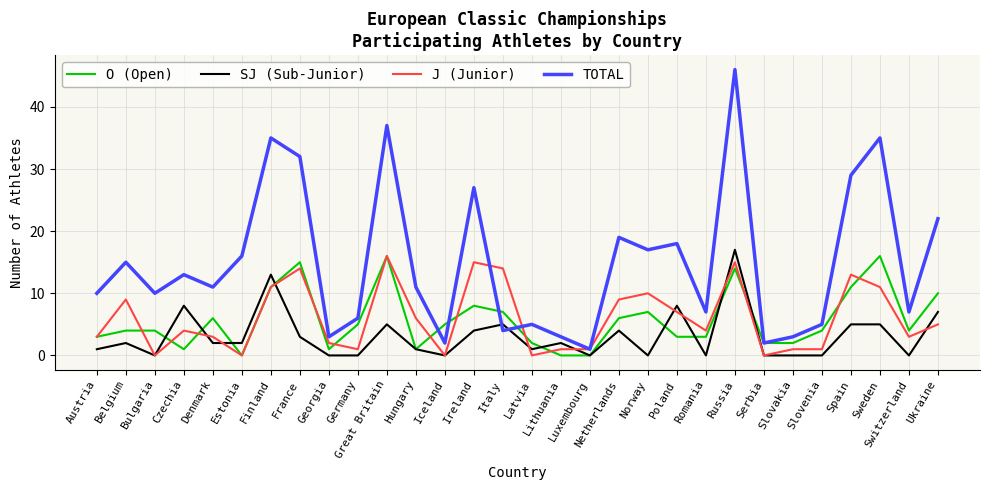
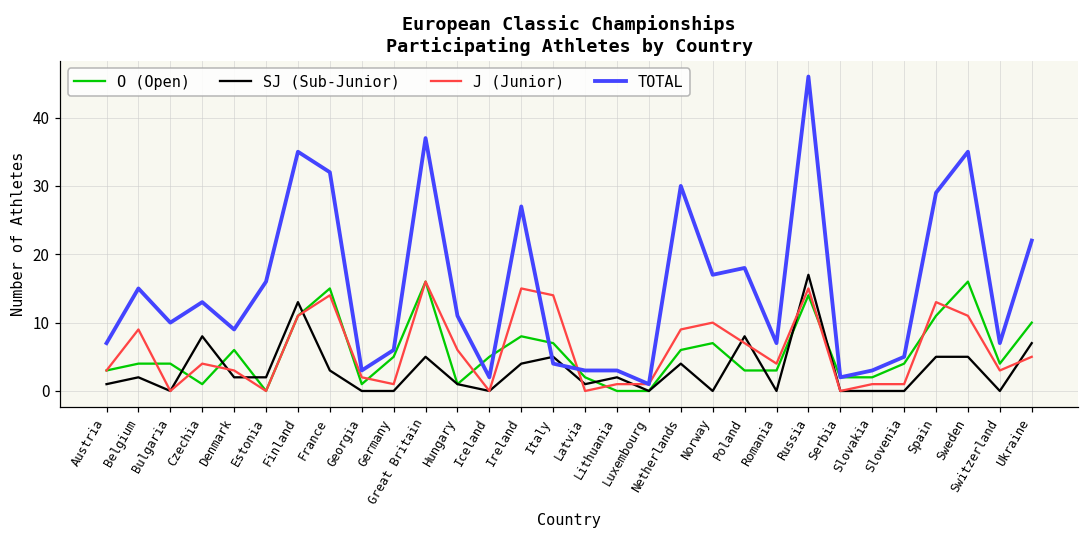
TOTAL, Austria: 10 -> 7
TOTAL, Denmark: 11 -> 9
TOTAL, Latvia: 5 -> 3
TOTAL, Netherlands: 19 -> 30
